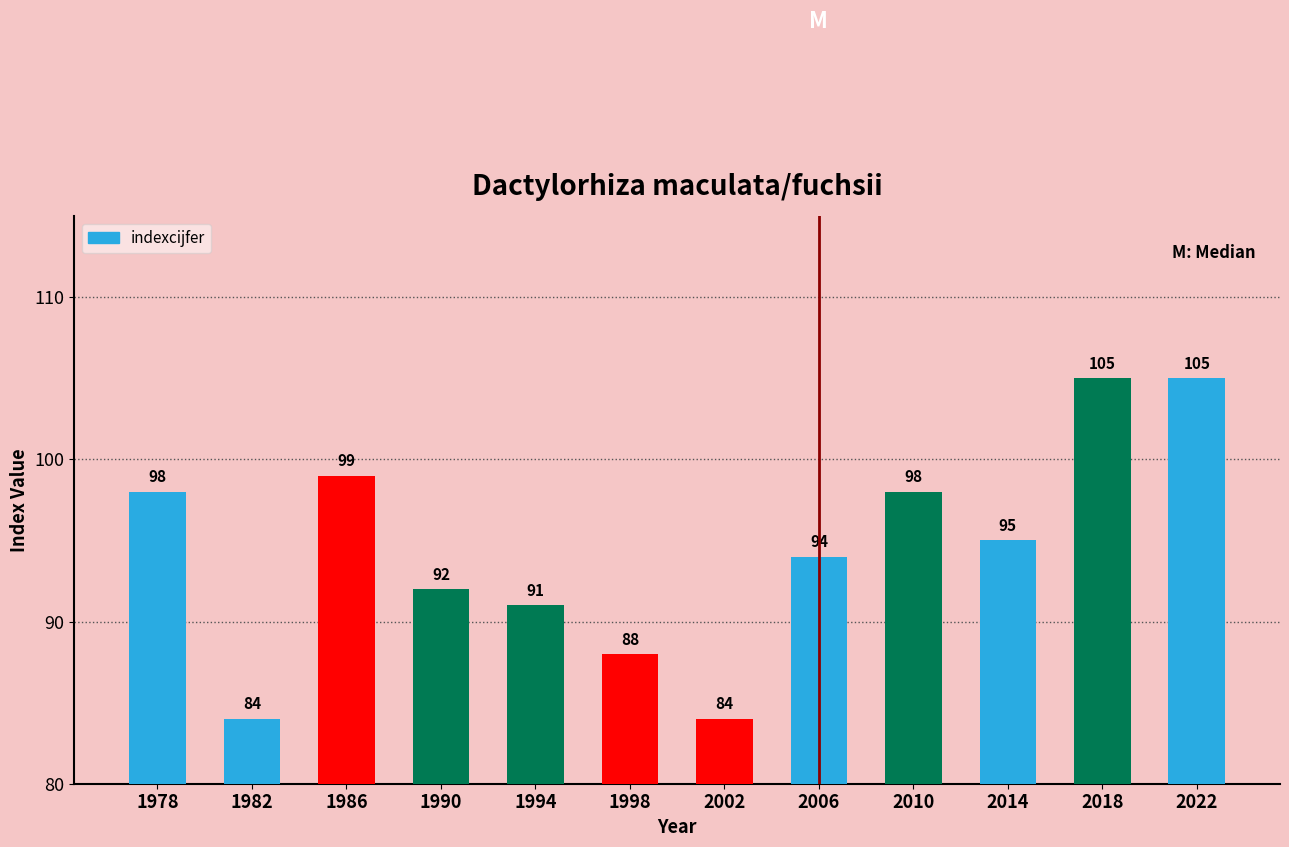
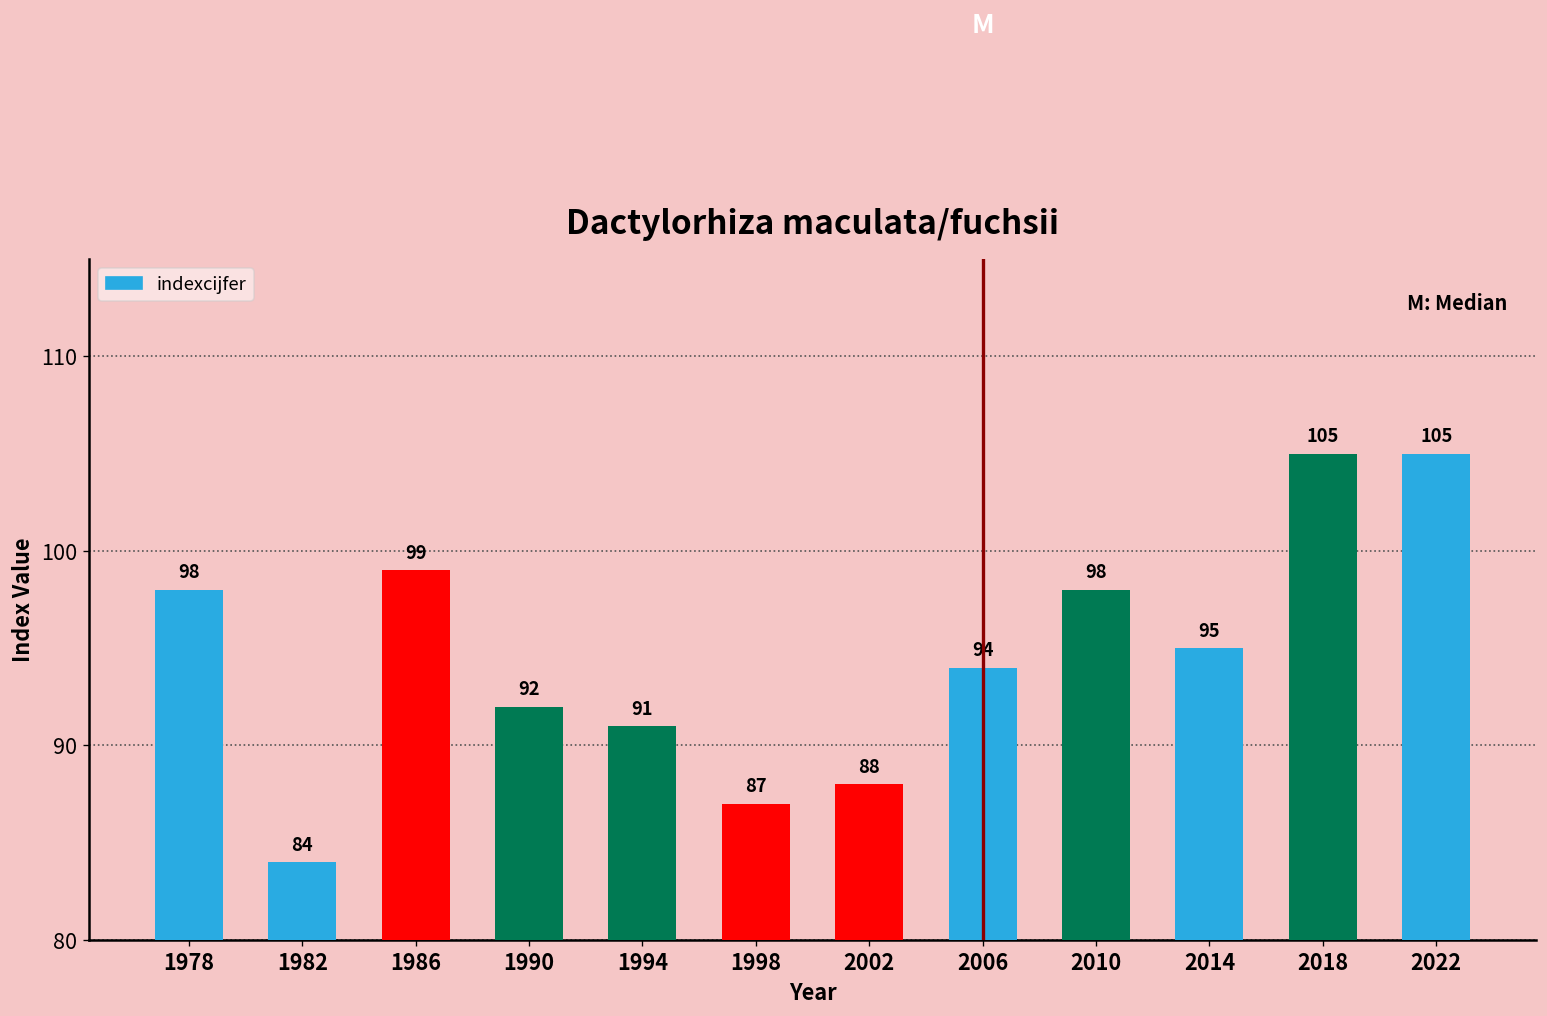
1998: 88 -> 87
2002: 84 -> 88
